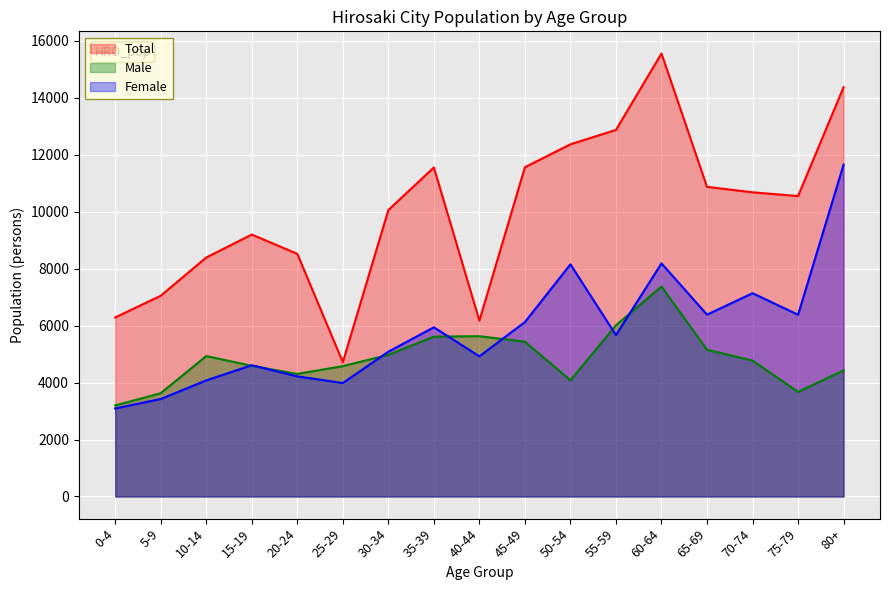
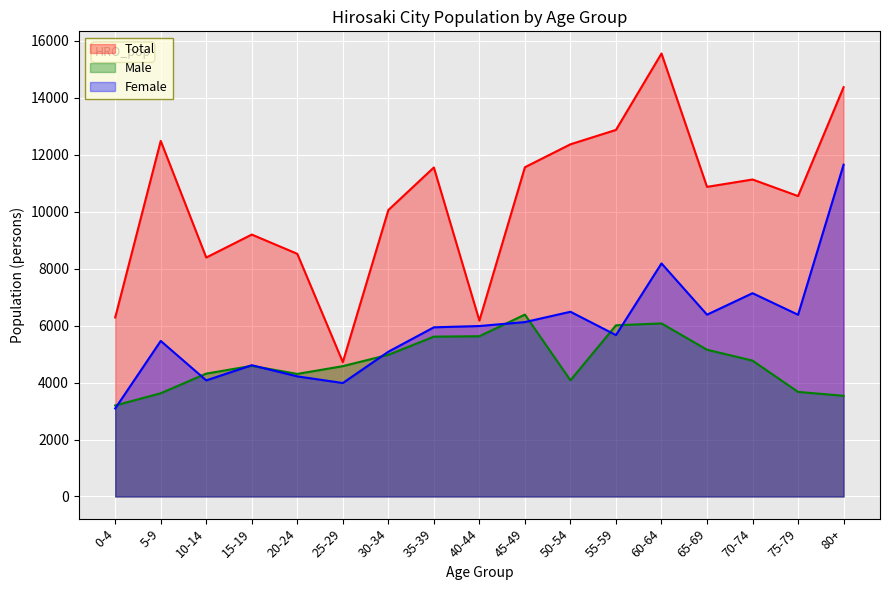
Total, 5-9: 7000 -> 12500
Female, 5-9: 3400 -> 5500
Male, 10-14: 4900 -> 4300
Female, 40-44: 4900 -> 6000
Male, 45-49: 5400 -> 6400
Female, 50-54: 8200 -> 6500
Male, 60-64: 7400 -> 6100
Total, 70-74: 10700 -> 11100
Male, 80+: 4400 -> 3500
